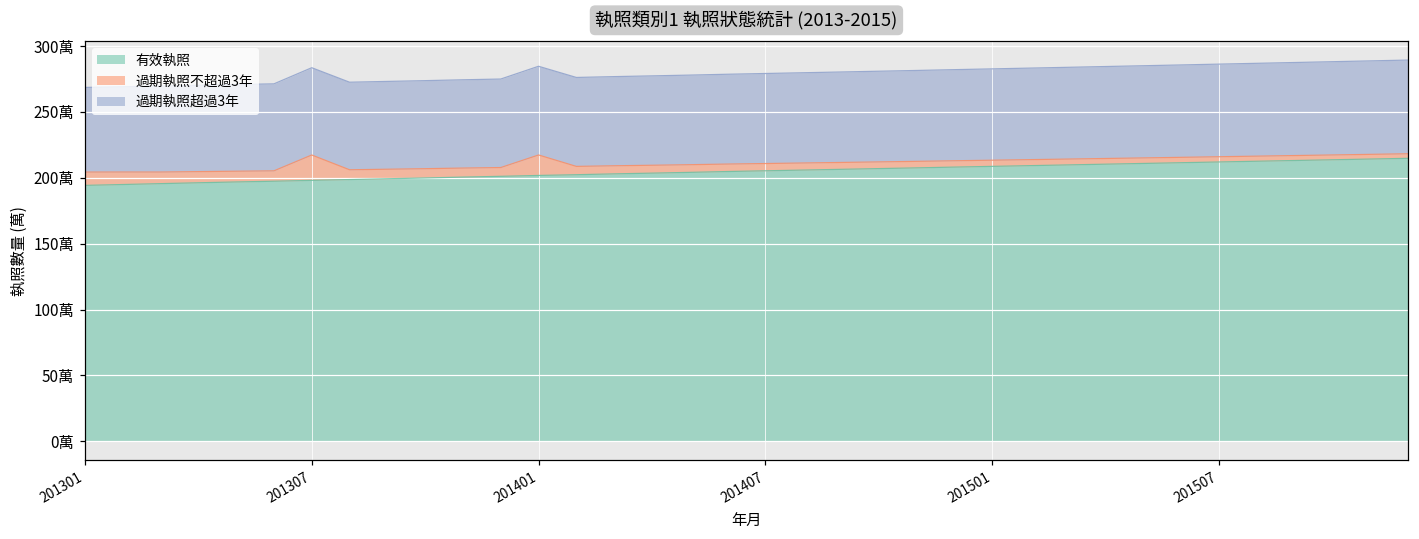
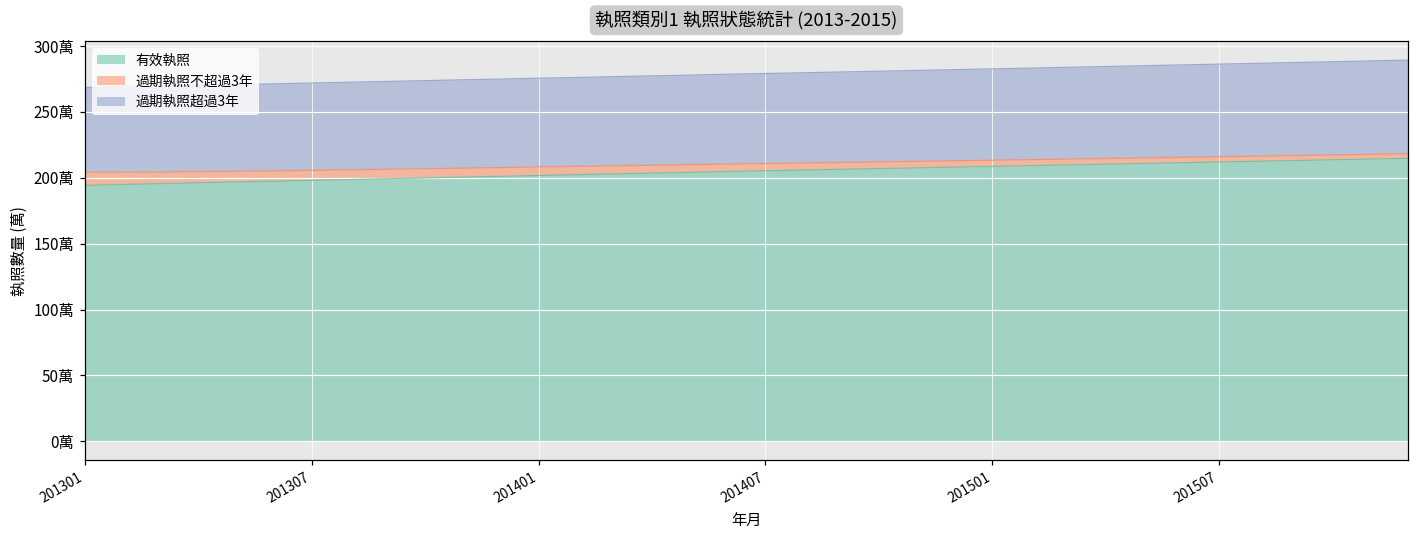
過期執照不超過3年, 201307: 19萬 -> 8萬
過期執照不超過3年, 201401: 16萬 -> 6萬
